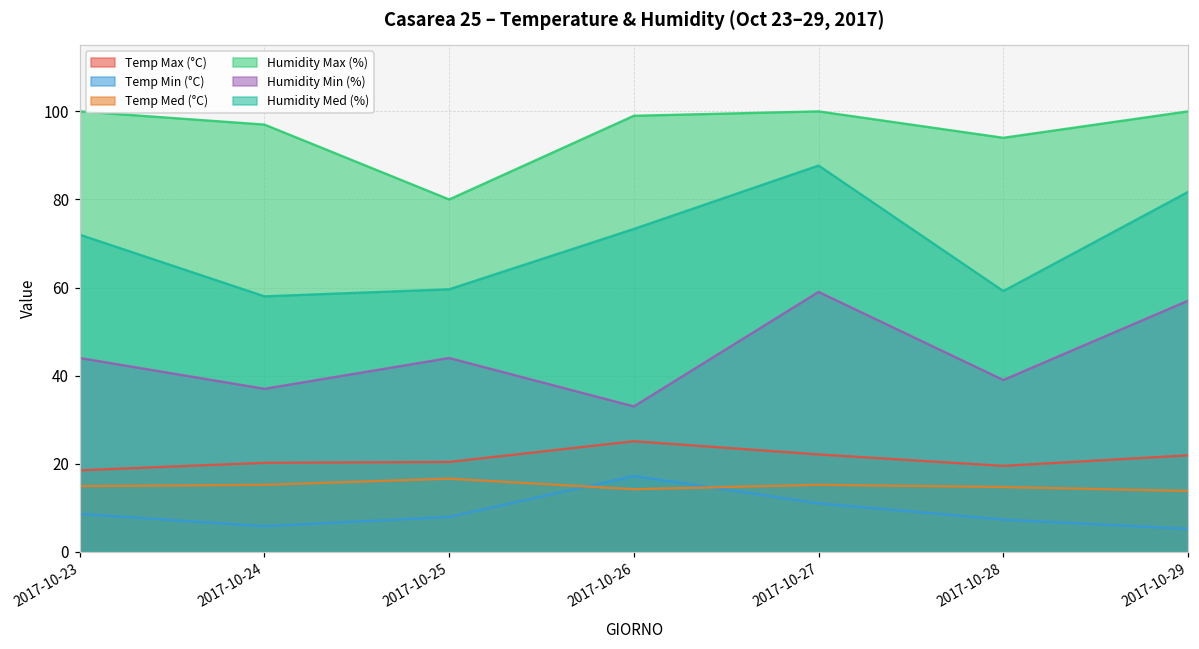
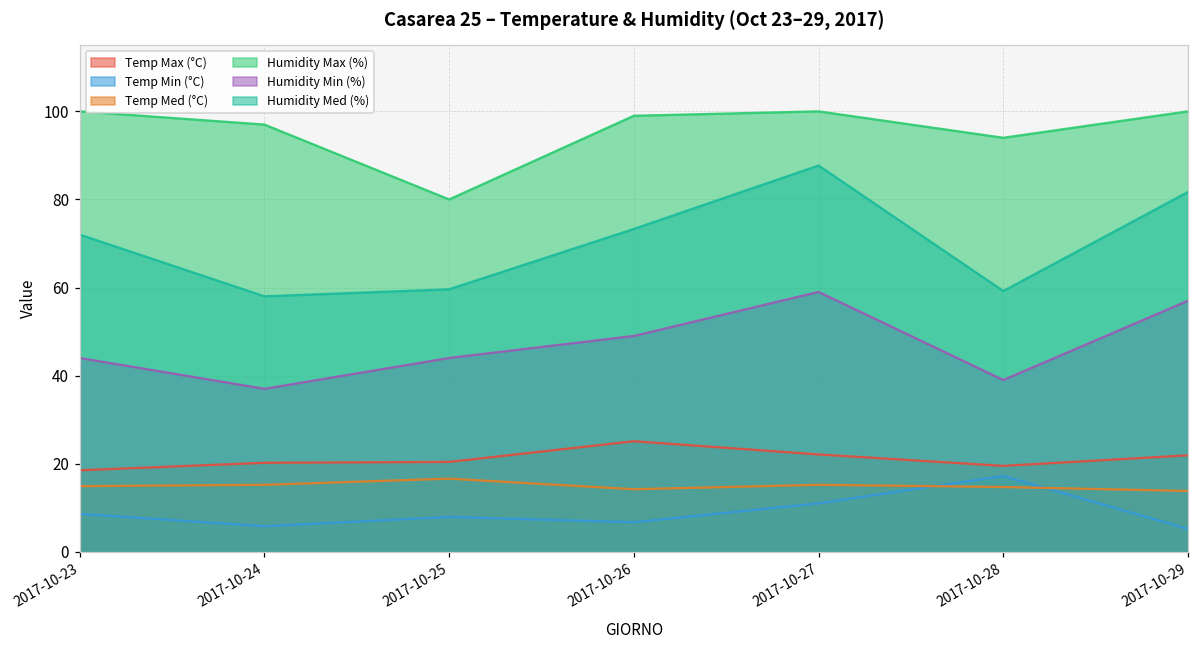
Temp Min (°C), 2017-10-26: 17 -> 7
Humidity Min (%), 2017-10-26: 33 -> 49
Temp Min (°C), 2017-10-28: 7 -> 17
